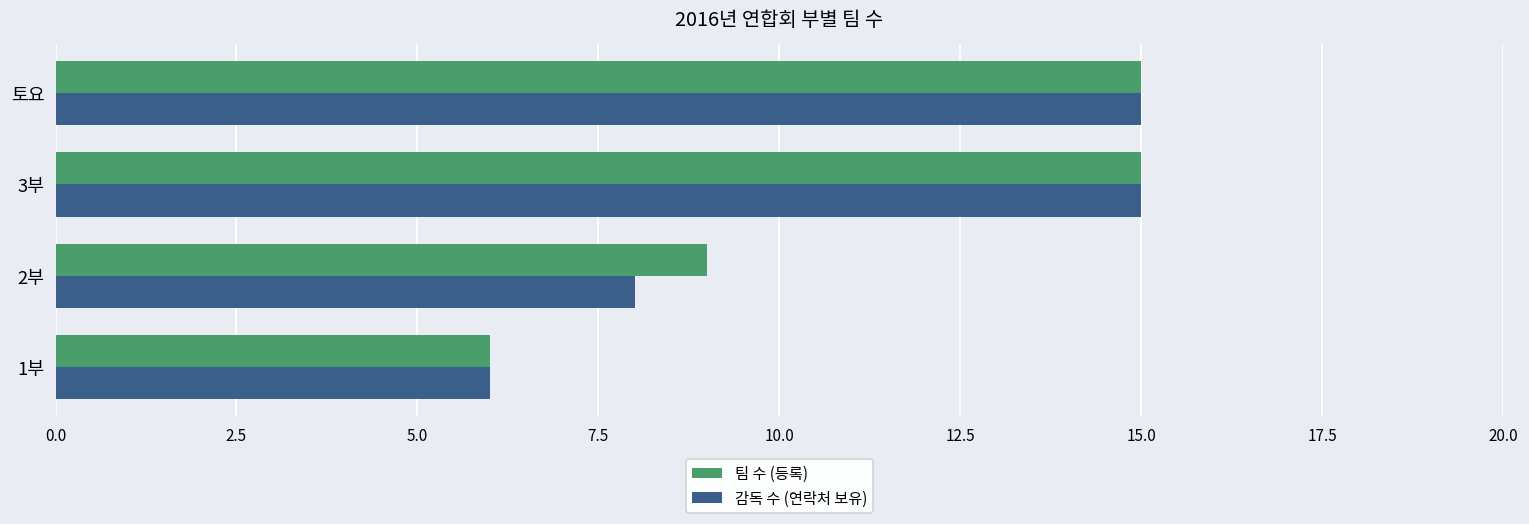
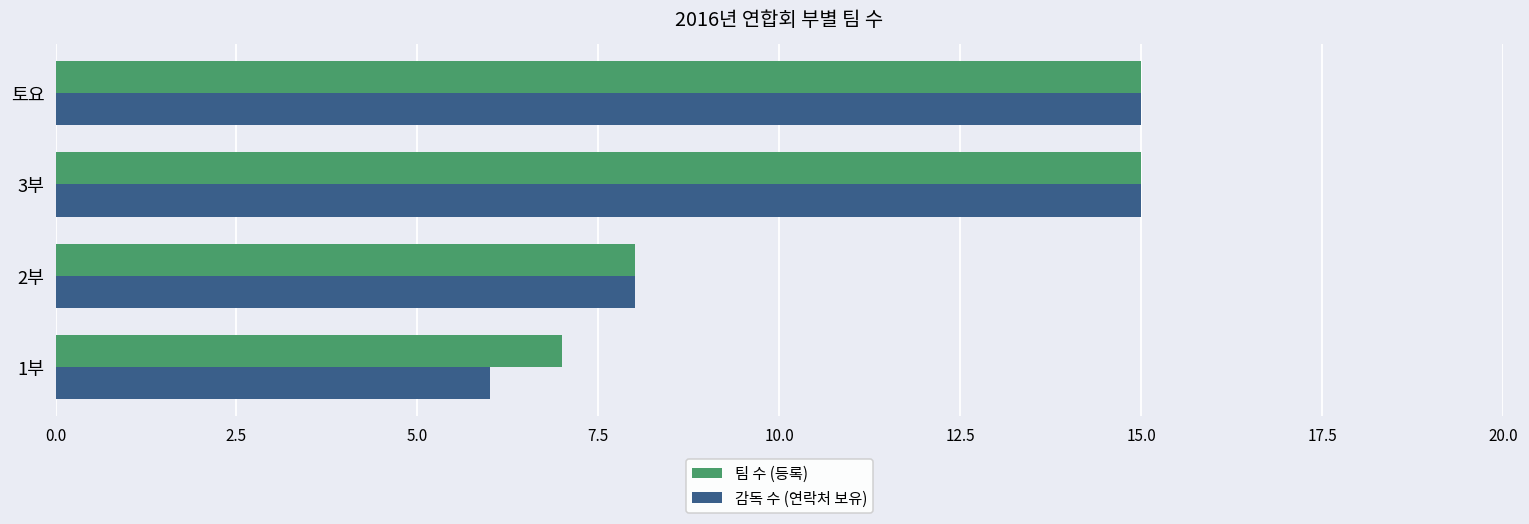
팀 수 (등록), 2부: 9 -> 8
팀 수 (등록), 1부: 6 -> 7
